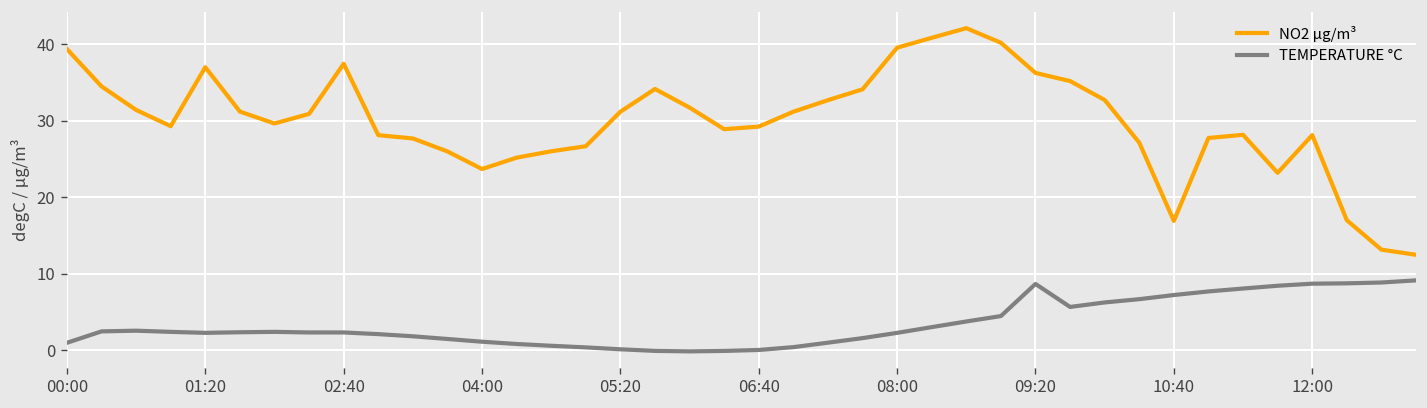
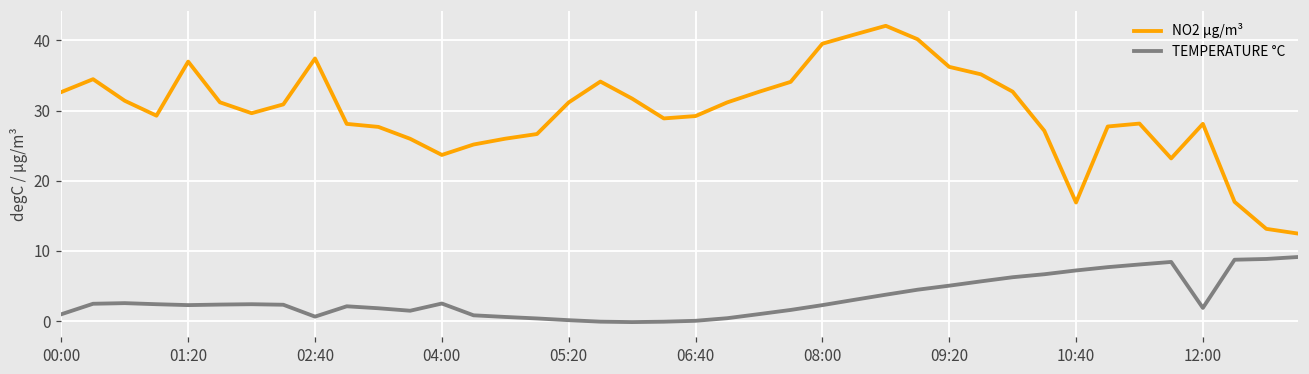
NO2 µg/m³, 00:00: 39 -> 33
TEMPERATURE °C, 02:40: 2 -> 1
TEMPERATURE °C, 04:00: 1 -> 2
TEMPERATURE °C, 09:20: 9 -> 5
TEMPERATURE °C, 12:00: 9 -> 2
